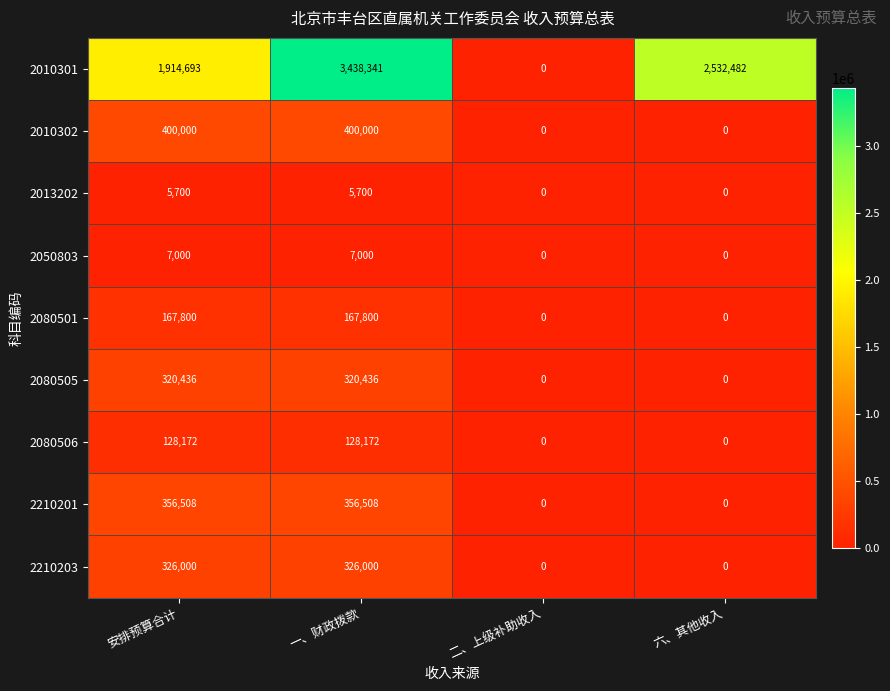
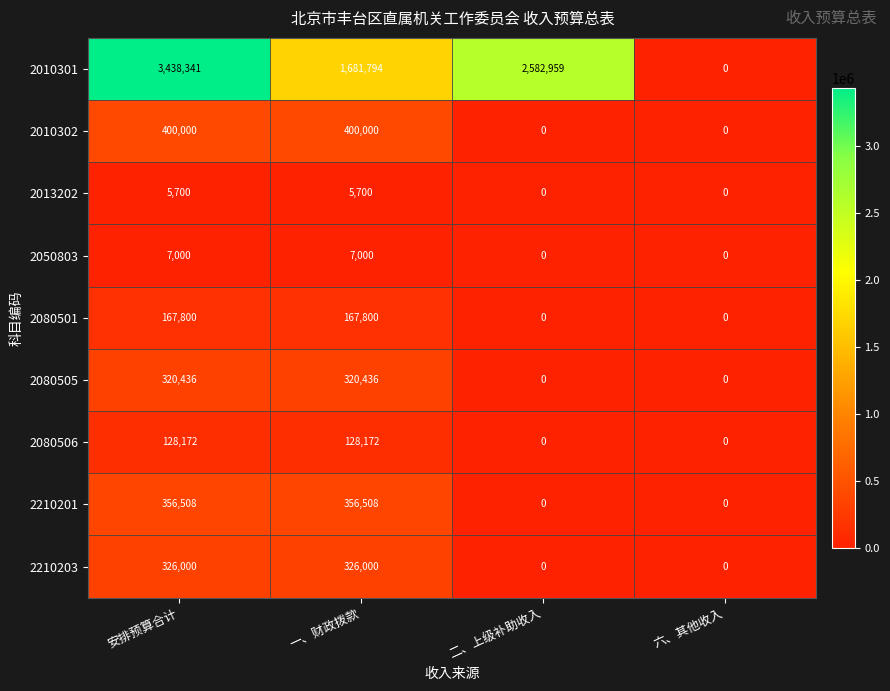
2010301, 安排预算合计: 1,914,693 -> 3,438,341
2010301, 一、财政拨款: 3,438,341 -> 1,681,794
2010301, 二、上级补助收入: 0 -> 2,582,959
2010301, 六、其他收入: 2,532,482 -> 0
